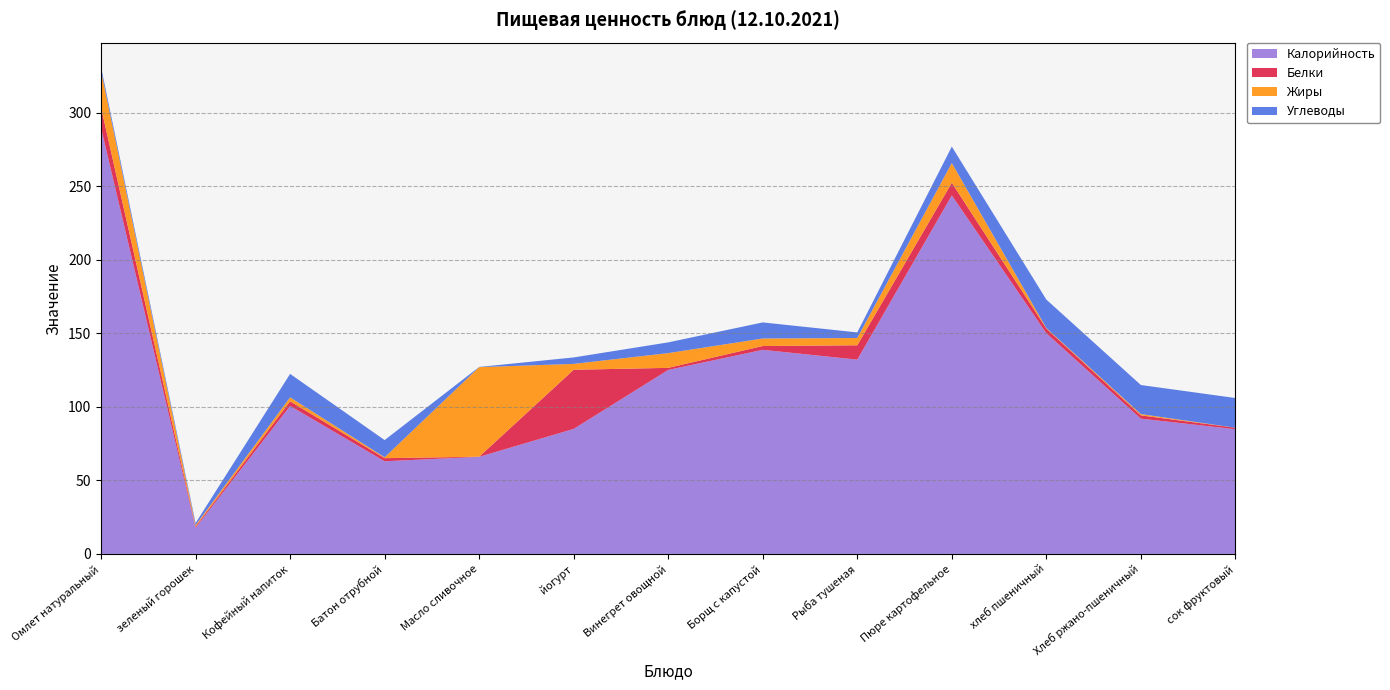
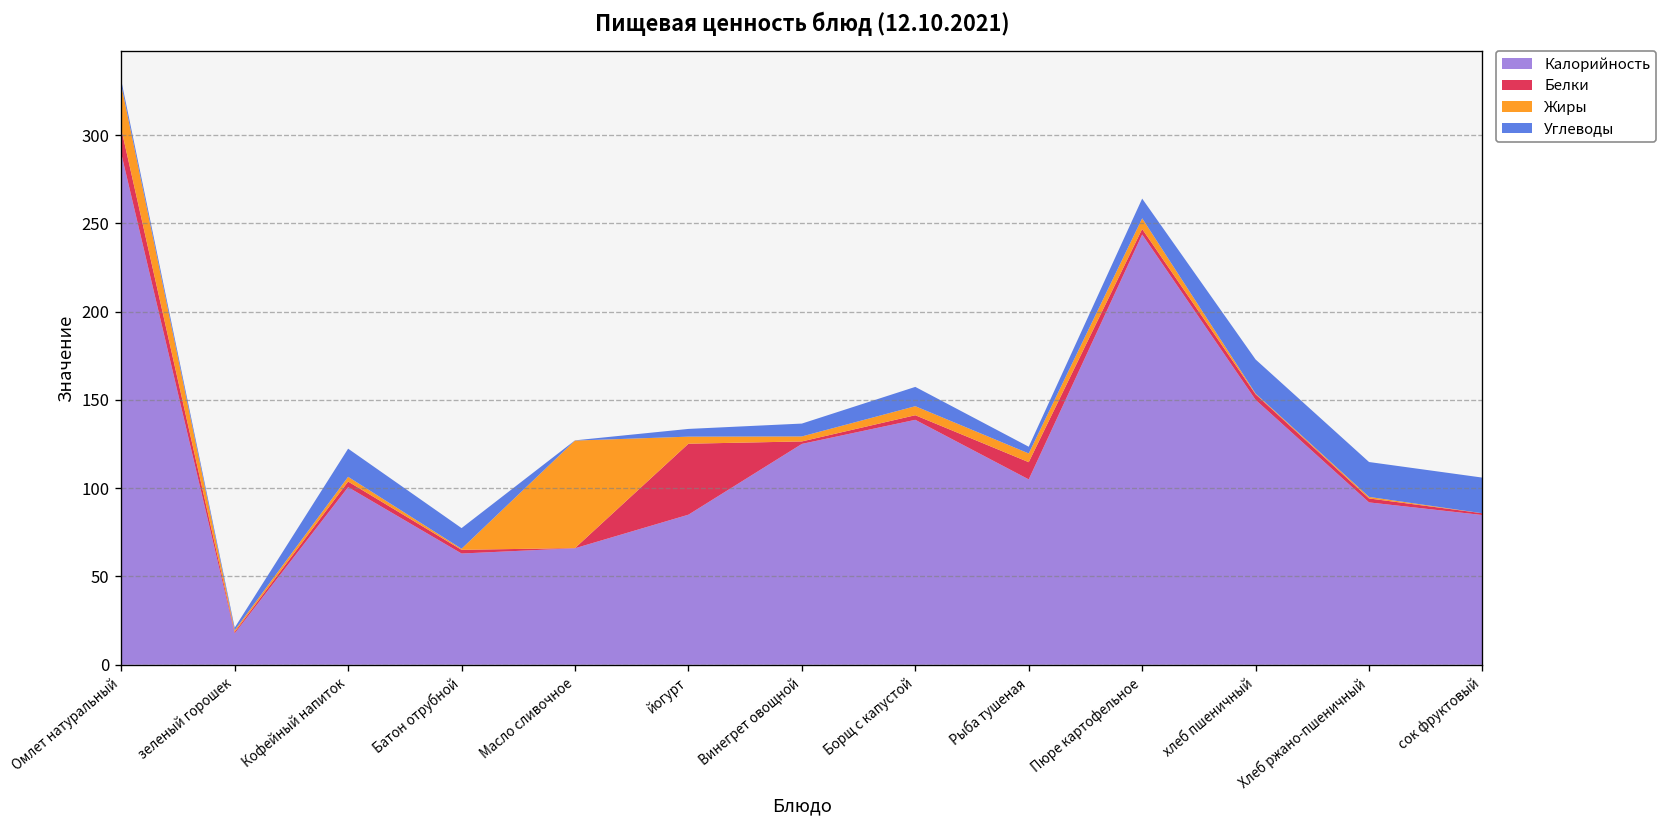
Жиры, Винегрет овощной: 10 -> 3
Калорийность, Рыба тушеная: 132 -> 105
Белки, Пюре картофельное: 9 -> 3
Жиры, Пюре картофельное: 13 -> 6
